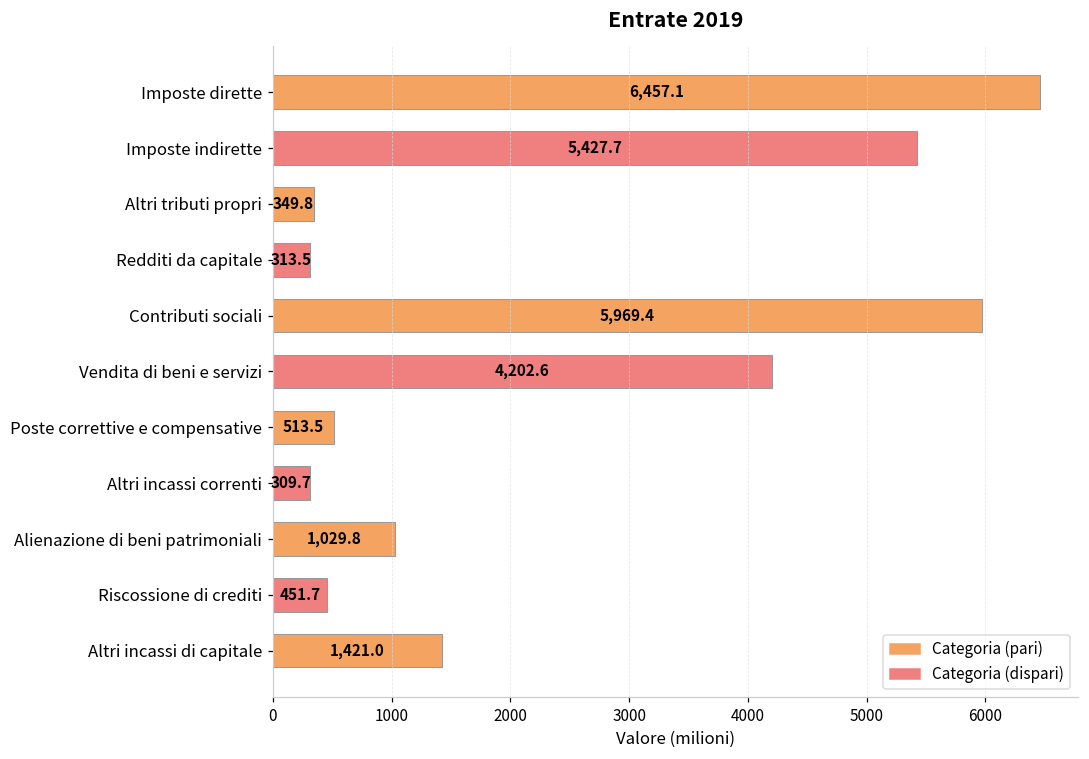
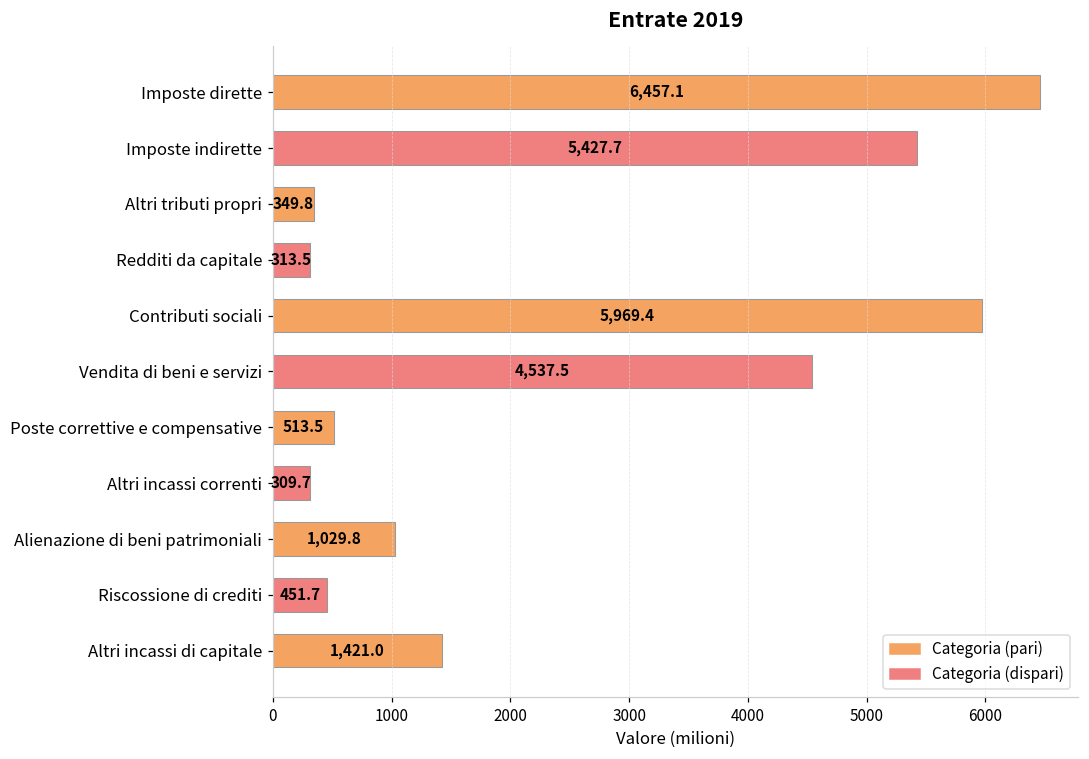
Vendita di beni e servizi: 4,202.6 -> 4,537.5
